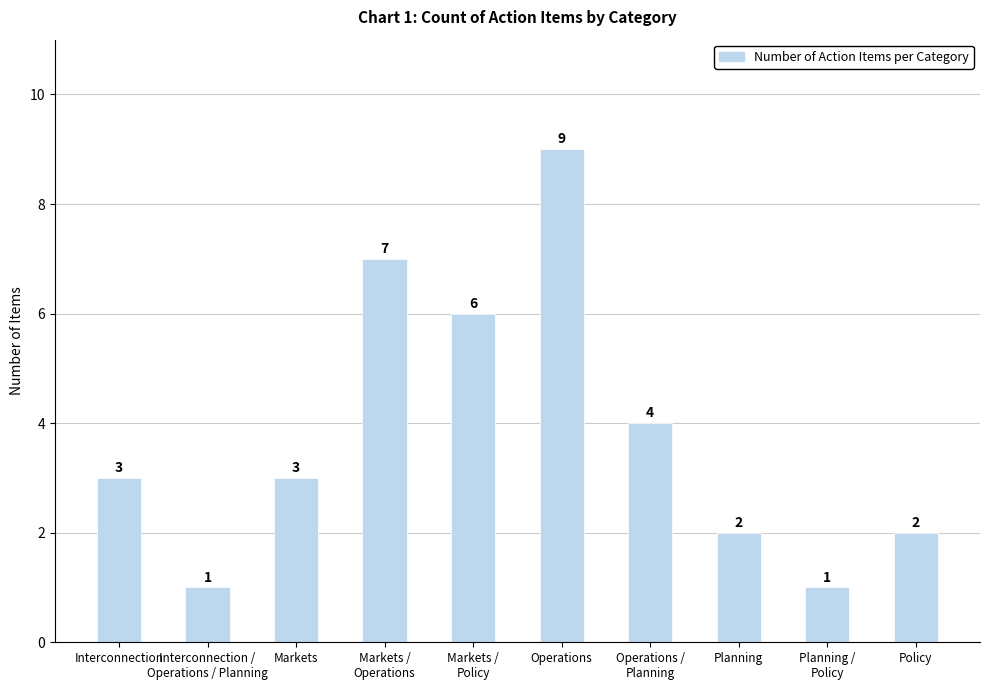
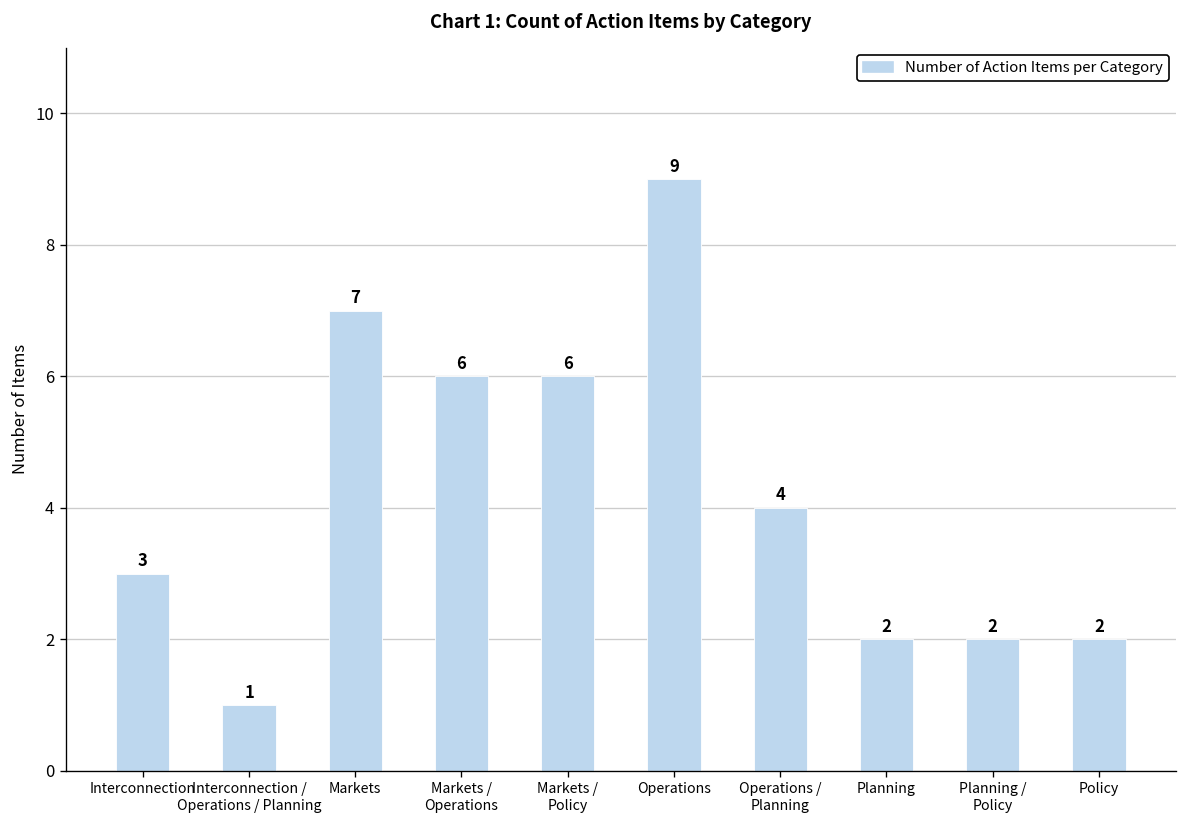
Markets: 3 -> 7
Markets / Operations: 7 -> 6
Planning / Policy: 1 -> 2
